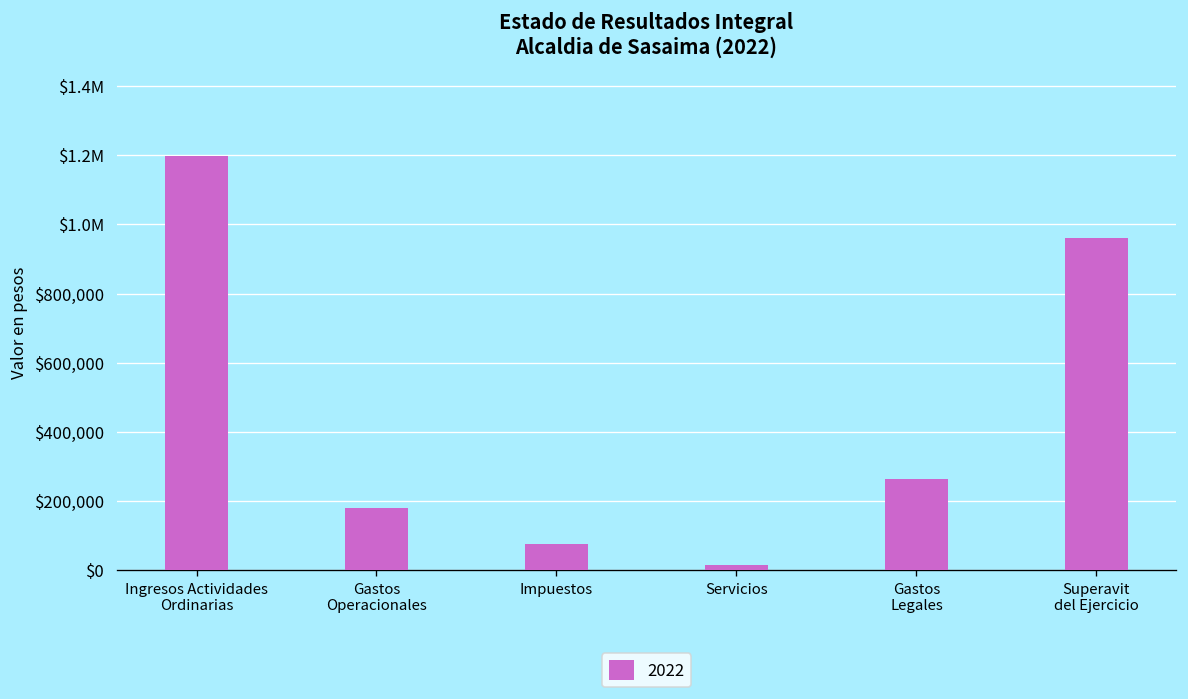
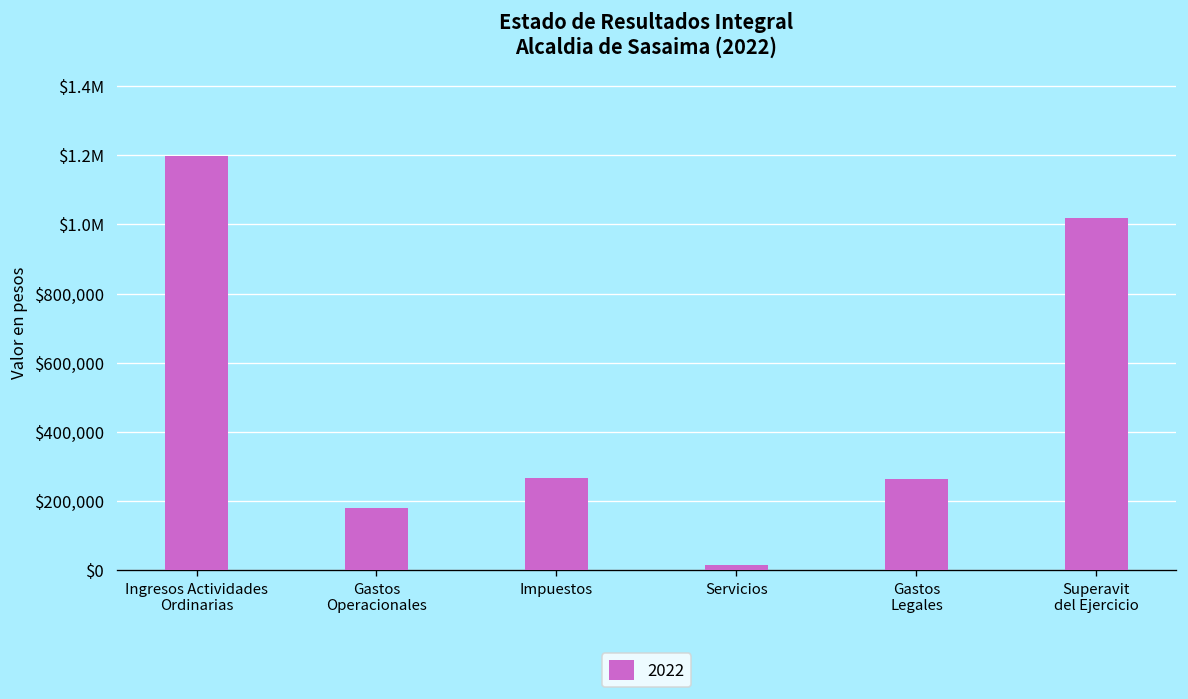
Impuestos: $80,000 -> $270,000
Superavit del Ejercicio: $960,000 -> $1,020,000
